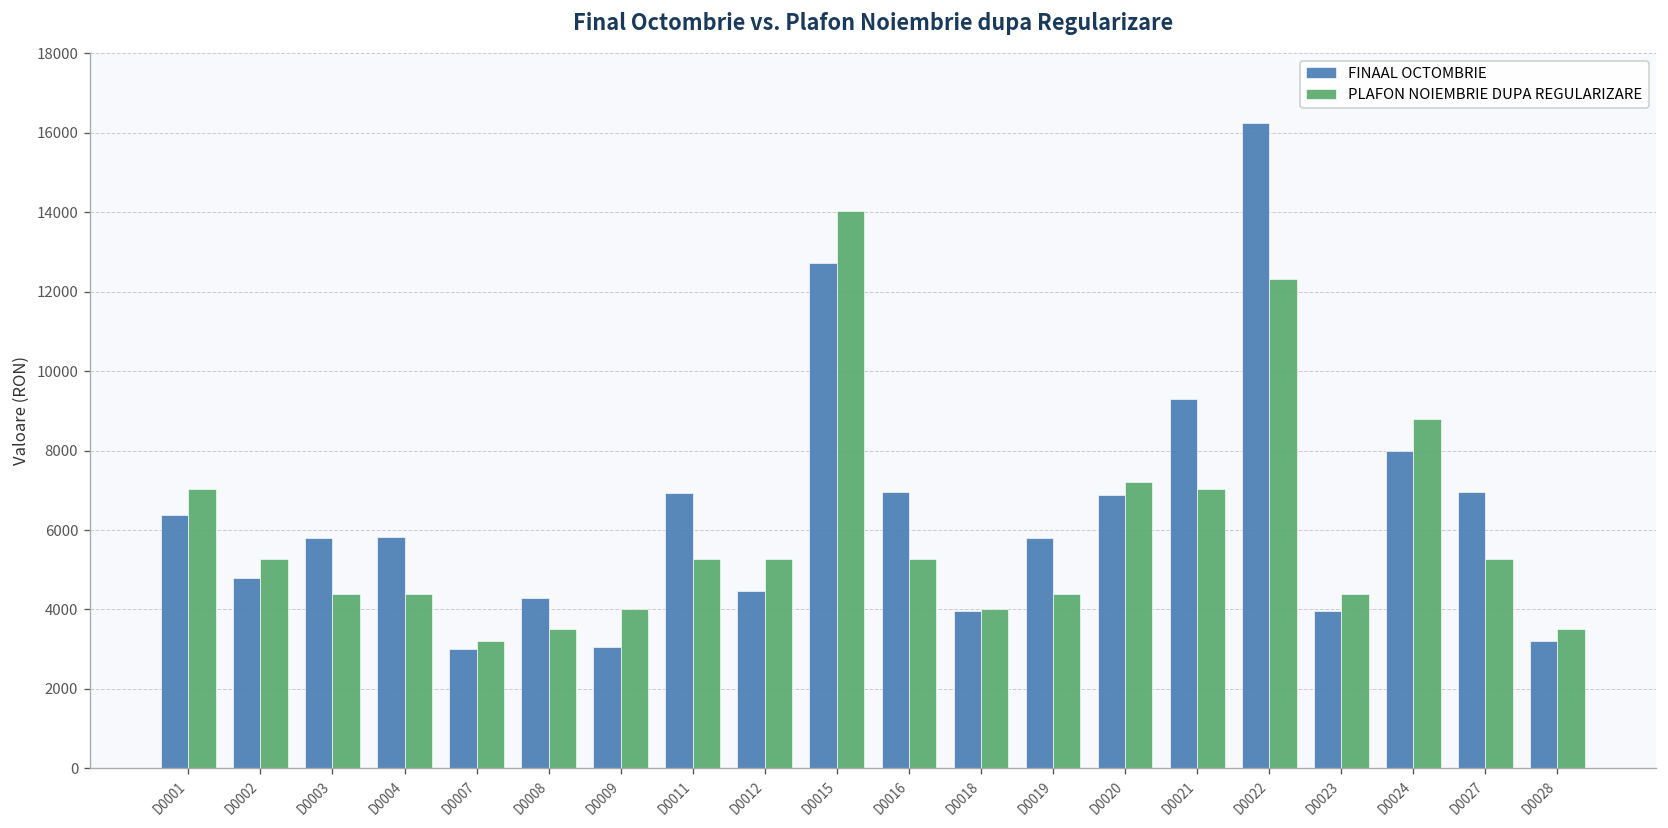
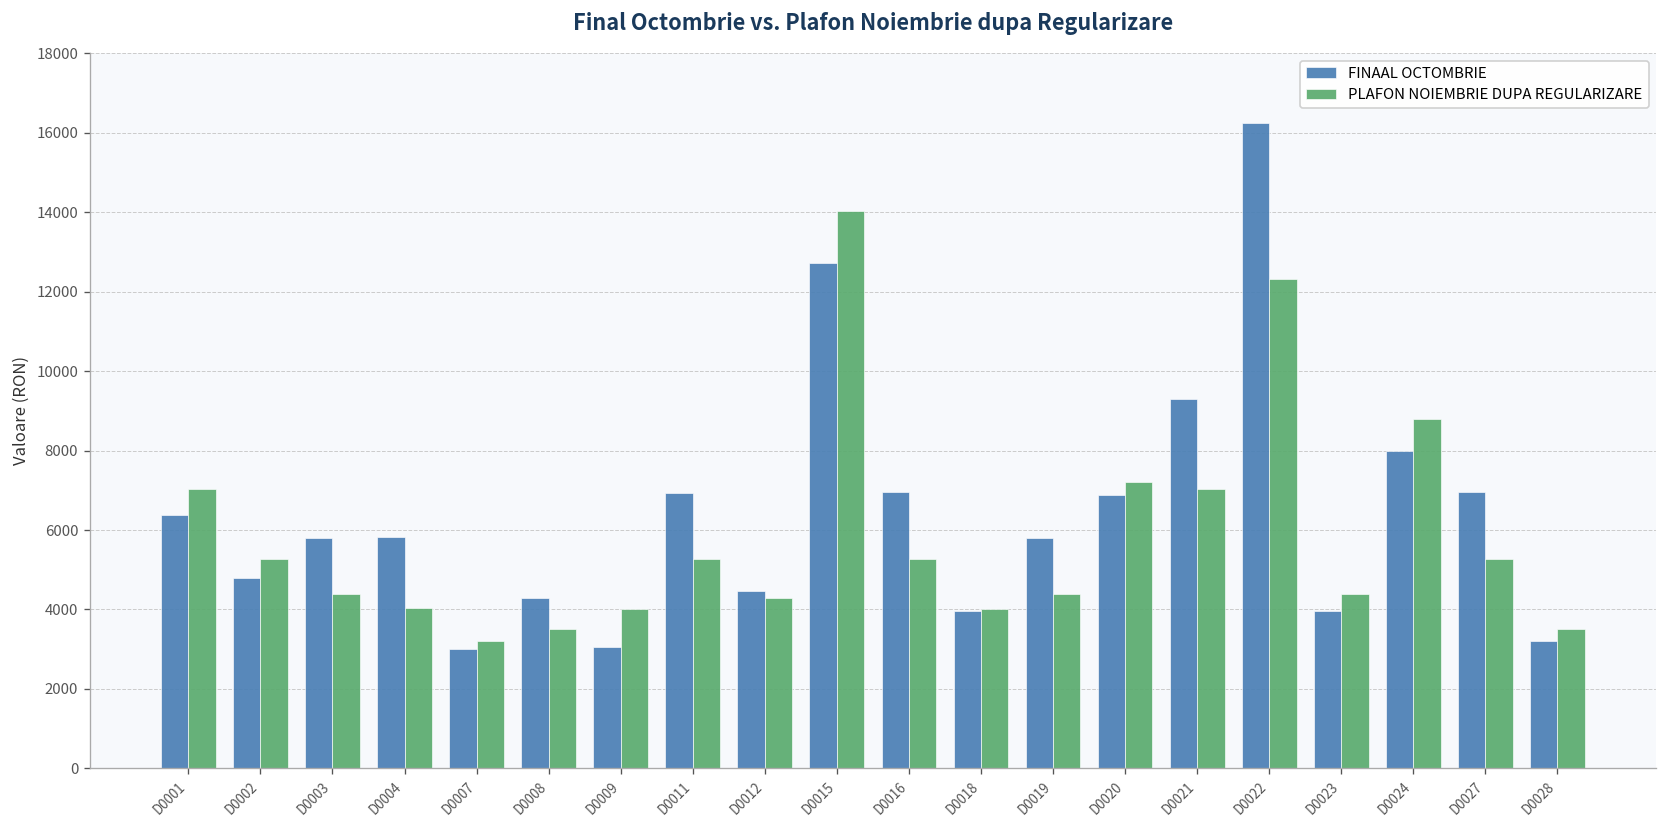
PLAFON NOIEMBRIE DUPA REGULARIZARE, D0004: 4400 -> 4000
PLAFON NOIEMBRIE DUPA REGULARIZARE, D0012: 5300 -> 4300
